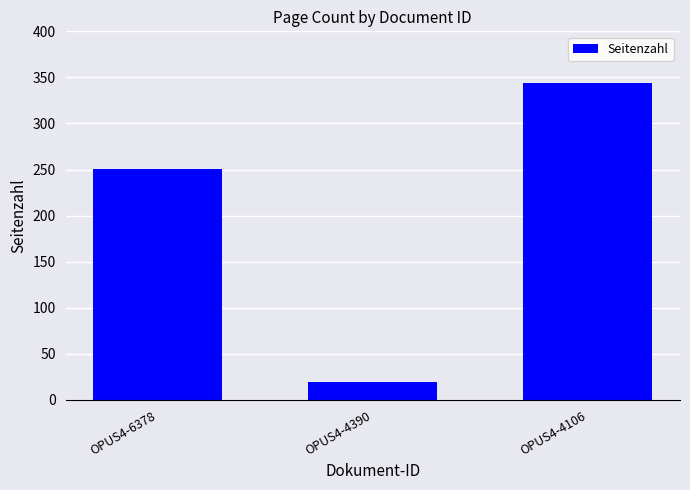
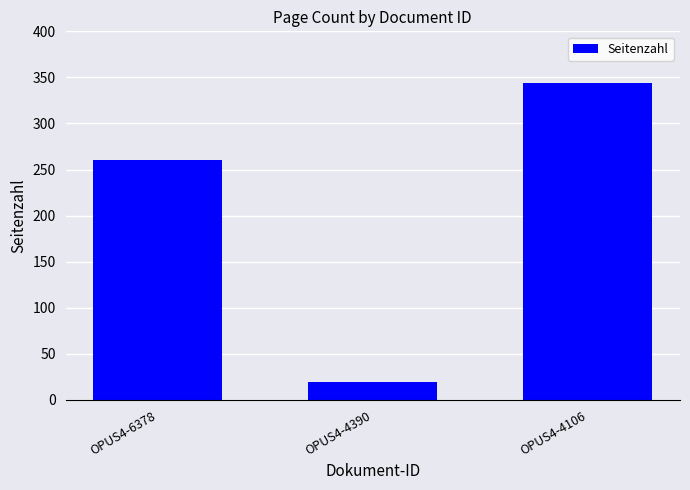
OPUS4-6378: 250 -> 260
